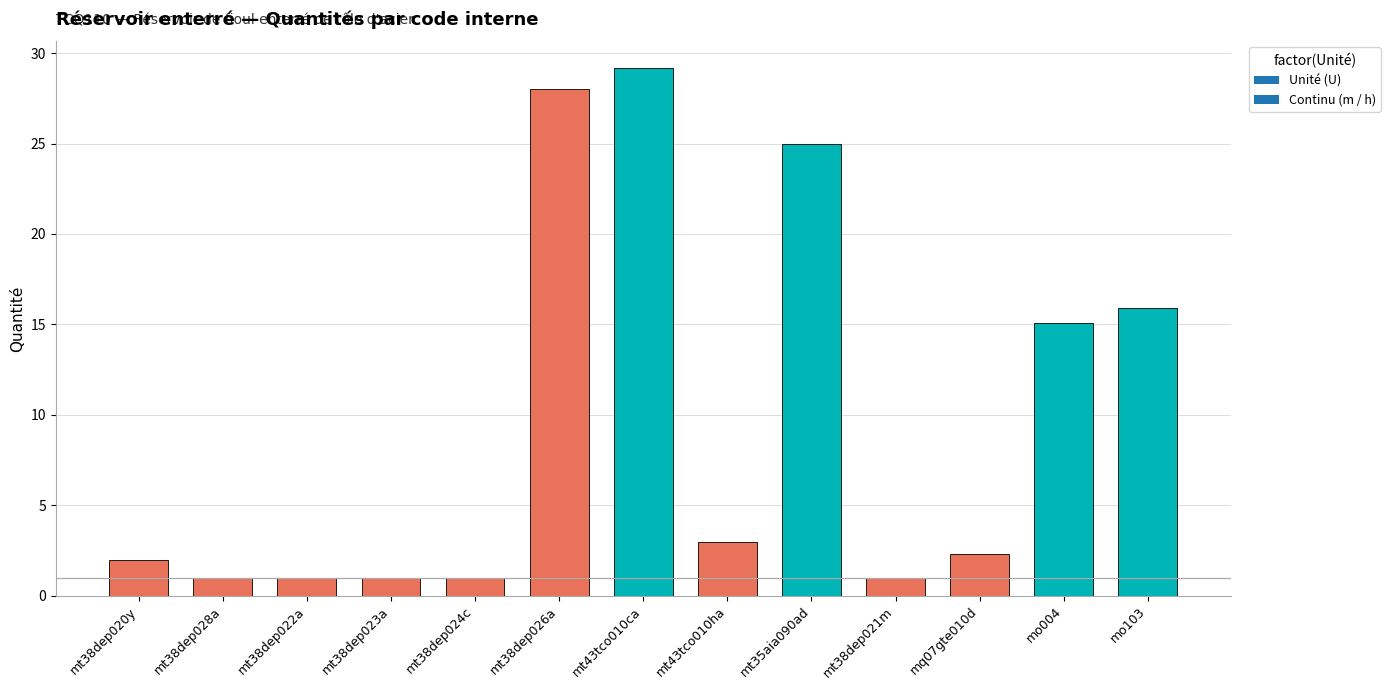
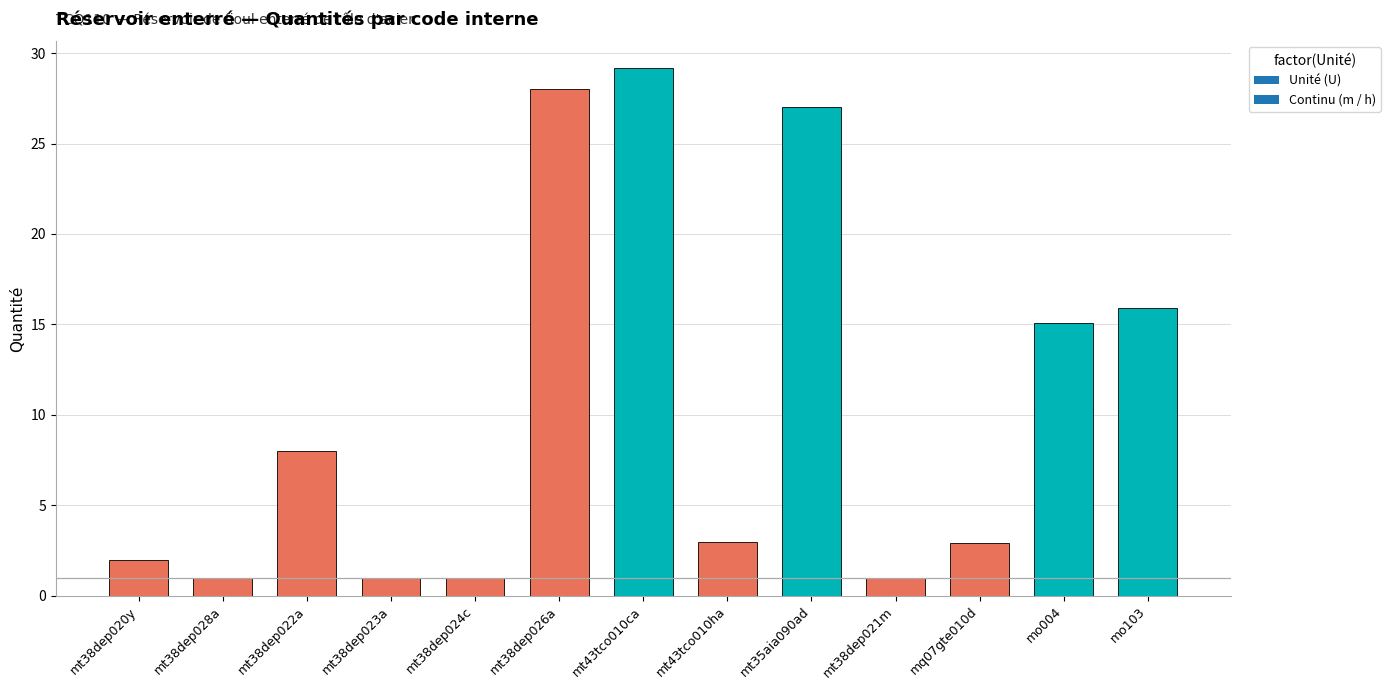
mt38dep022a: 1 -> 8
mt35aia090ad: 25 -> 27
mq07gte010d: 2.3 -> 2.9
